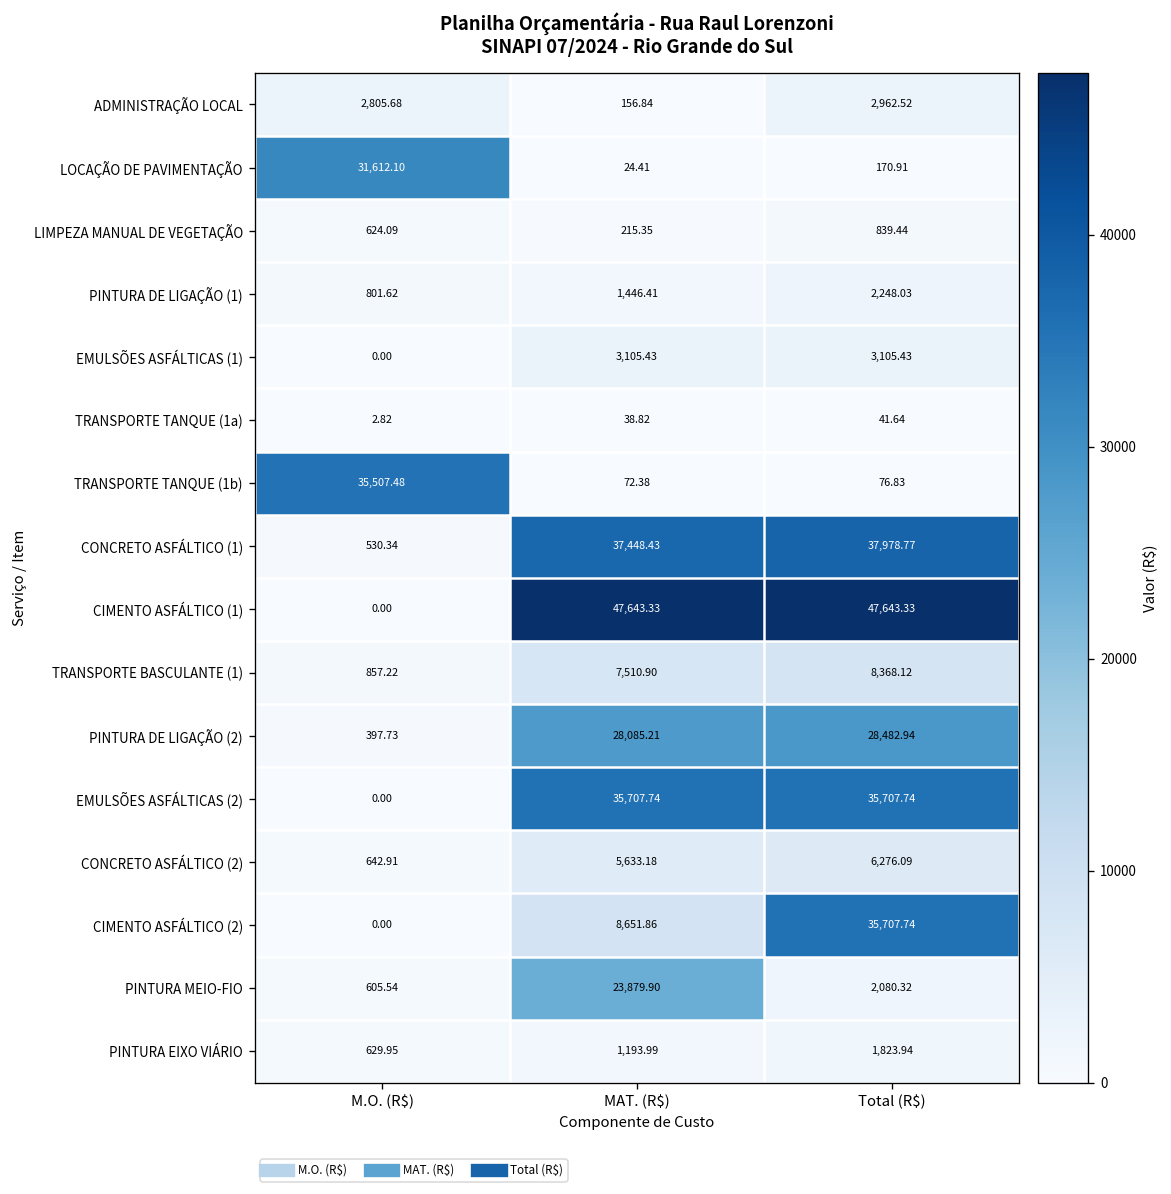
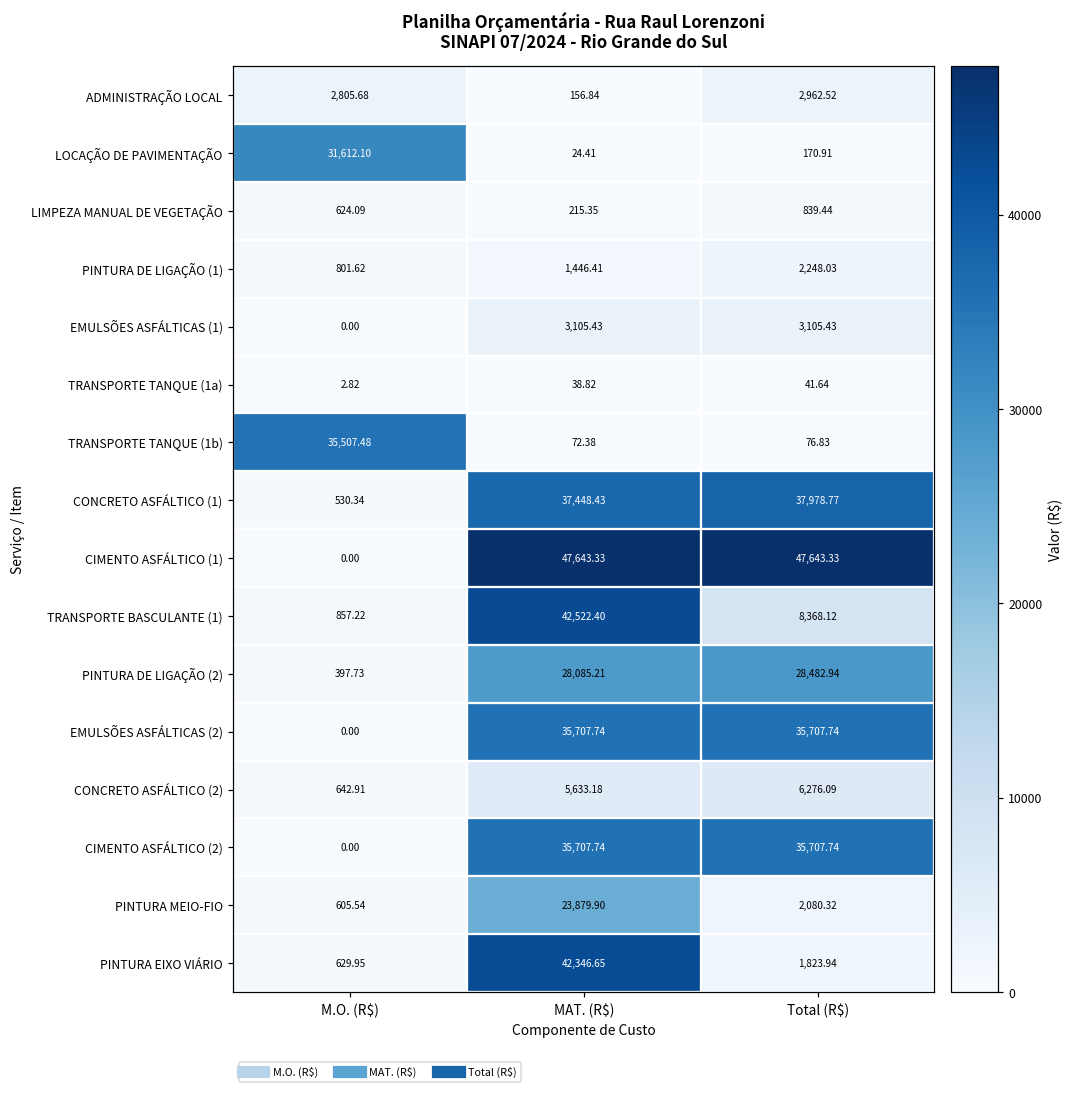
TRANSPORTE BASCULANTE (1), MAT. (R$): 7,510.90 -> 42,522.40
CIMENTO ASFÁLTICO (2), MAT. (R$): 8,651.86 -> 35,707.74
PINTURA EIXO VIÁRIO, MAT. (R$): 1,193.99 -> 42,346.65
